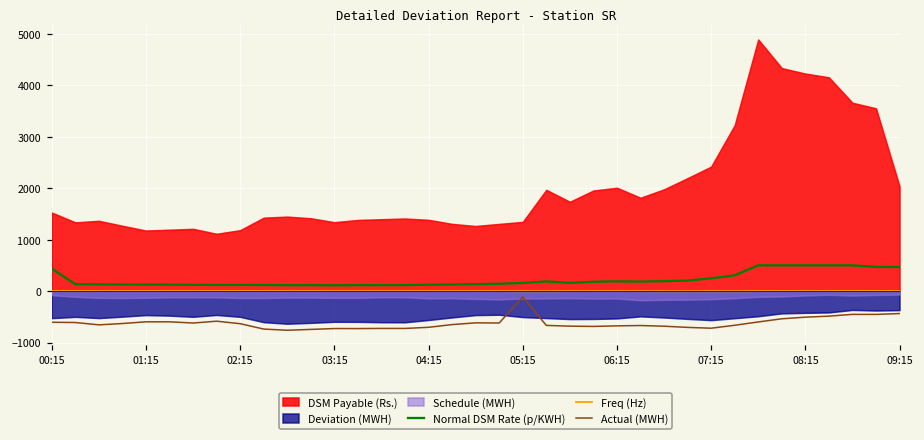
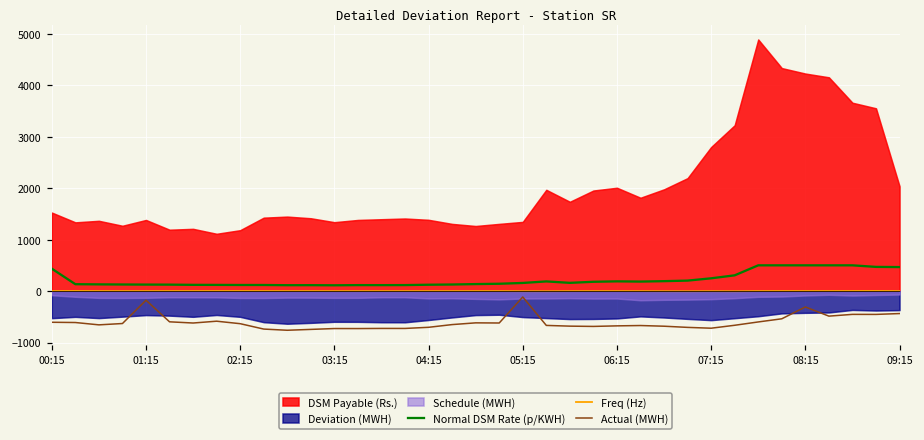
DSM Payable (Rs.), 01:15: 1200 -> 1400
Actual (MWH), 01:15: -600 -> -200
DSM Payable (Rs.), 07:15: 2400 -> 2800
Actual (MWH), 08:15: -500 -> -300
